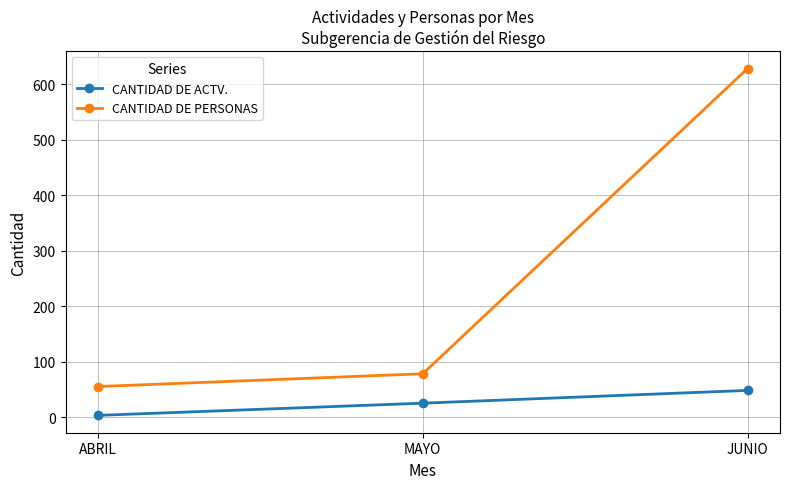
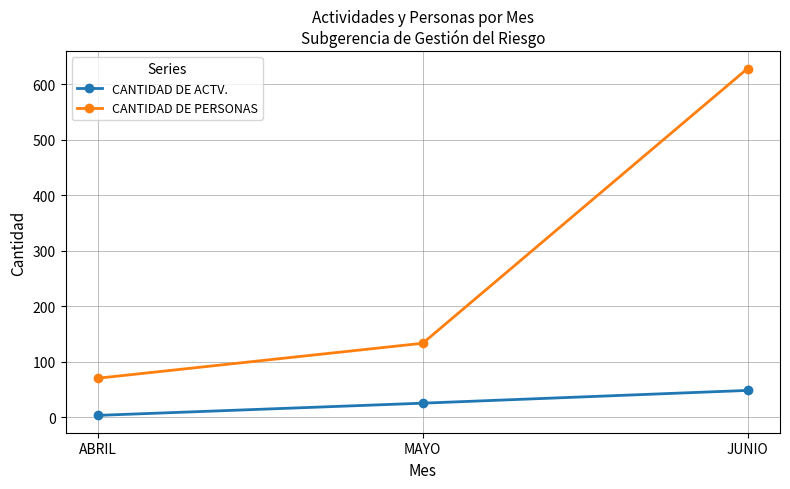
CANTIDAD DE PERSONAS, ABRIL: 60 -> 70
CANTIDAD DE PERSONAS, MAYO: 80 -> 130
